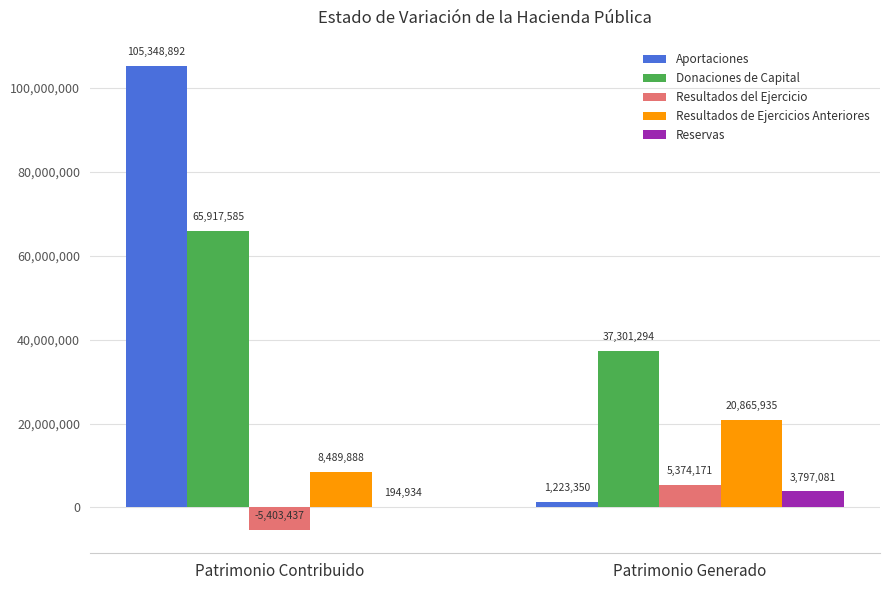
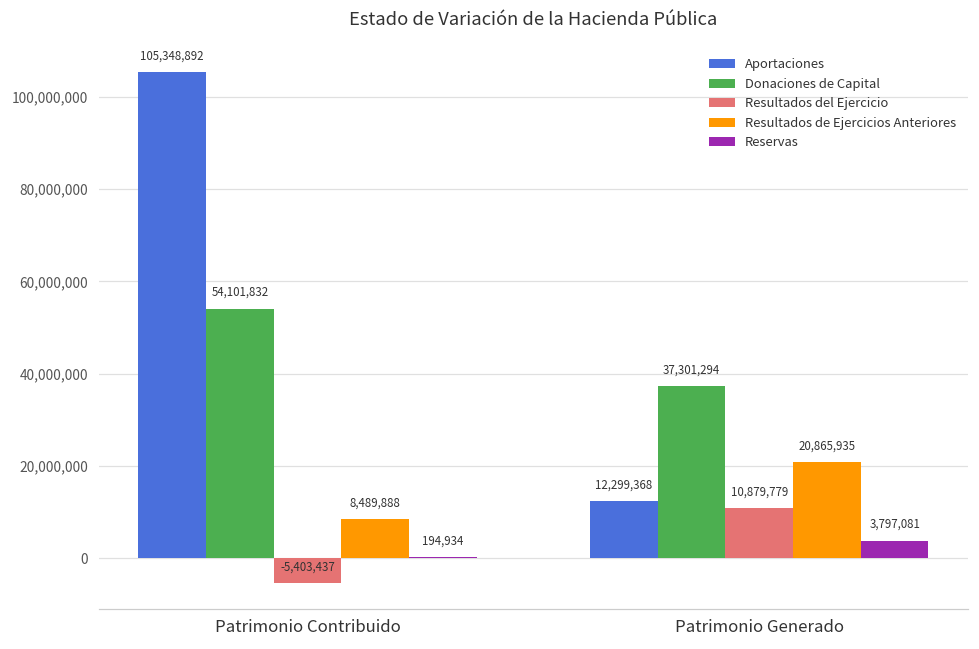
Donaciones de Capital, Patrimonio Contribuido: 65,917,585 -> 54,101,832
Aportaciones, Patrimonio Generado: 1,223,350 -> 12,299,368
Resultados del Ejercicio, Patrimonio Generado: 5,374,171 -> 10,879,779
